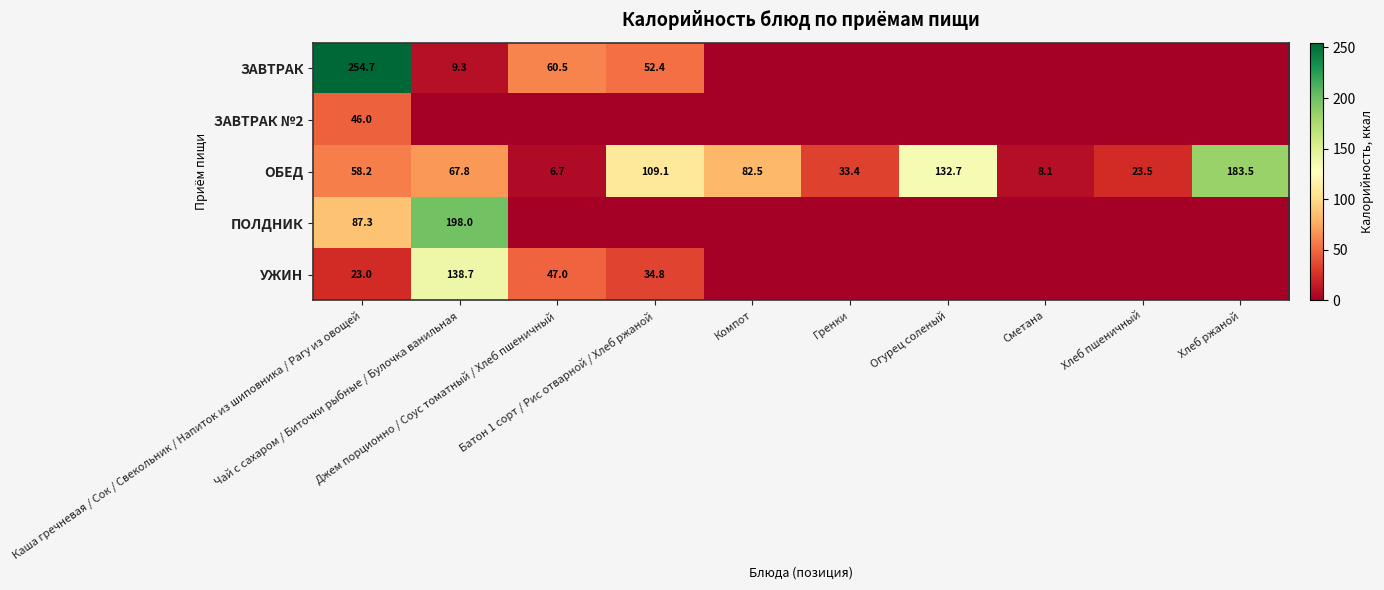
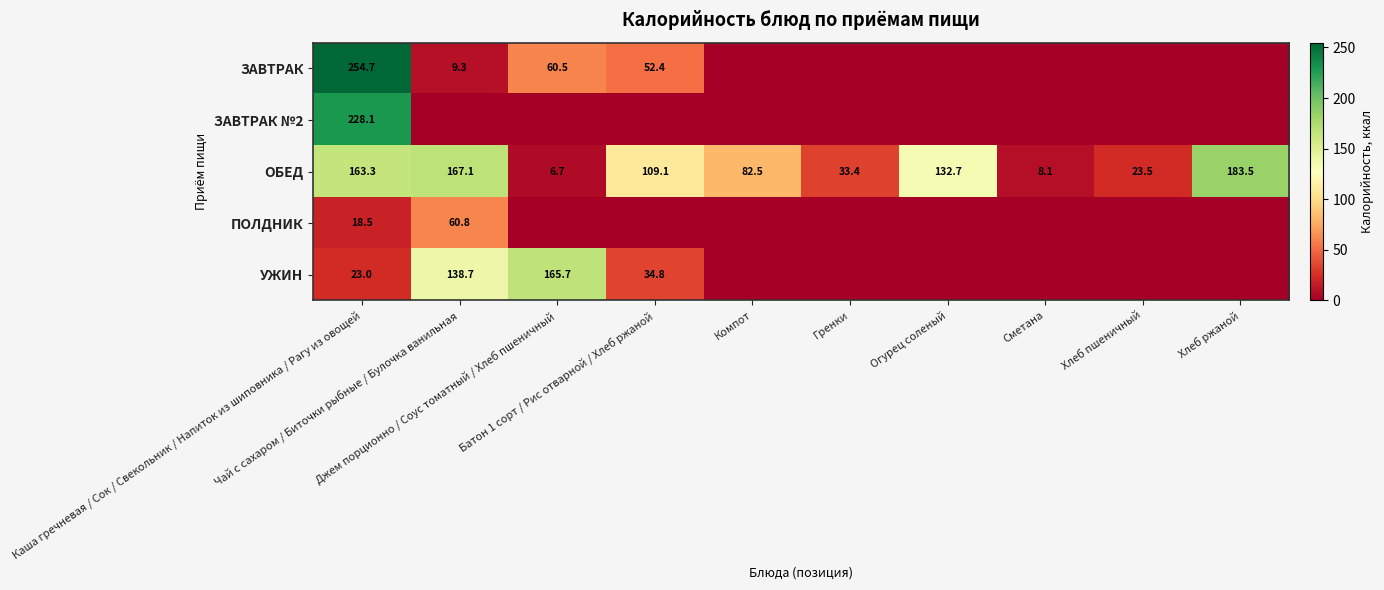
ЗАВТРАК №2, Каша гречневая / Сок / Свекольник / Напиток из шиповника / Рагу из овощей: 46.0 -> 228.1
ОБЕД, Каша гречневая / Сок / Свекольник / Напиток из шиповника / Рагу из овощей: 58.2 -> 163.3
ОБЕД, Чай с сахаром / Биточки рыбные / Булочка ванильная: 67.8 -> 167.1
ПОЛДНИК, Каша гречневая / Сок / Свекольник / Напиток из шиповника / Рагу из овощей: 87.3 -> 18.5
ПОЛДНИК, Чай с сахаром / Биточки рыбные / Булочка ванильная: 198.0 -> 60.8
УЖИН, Джем порционно / Соус томатный / Хлеб пшеничный: 47.0 -> 165.7
